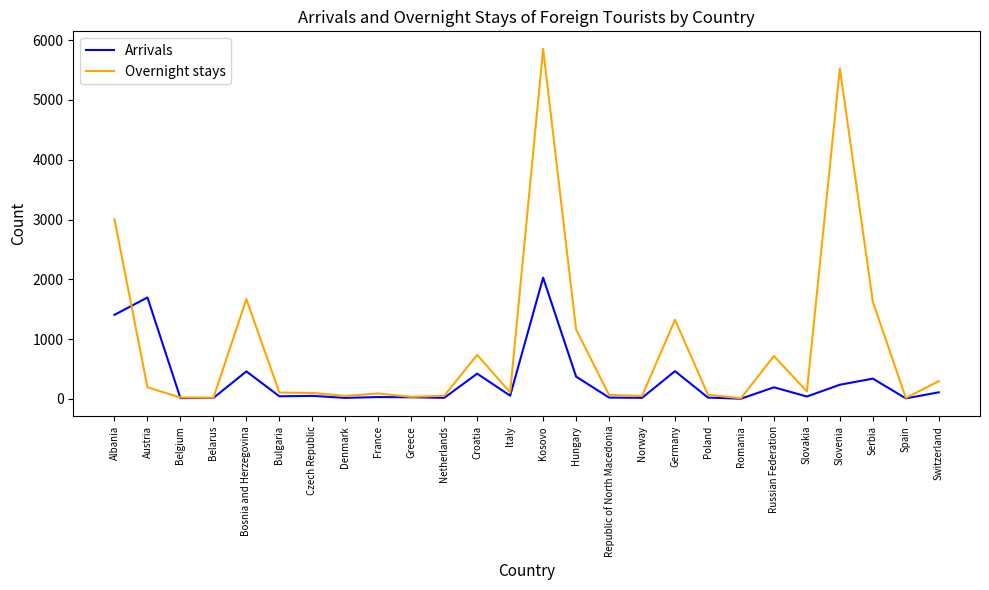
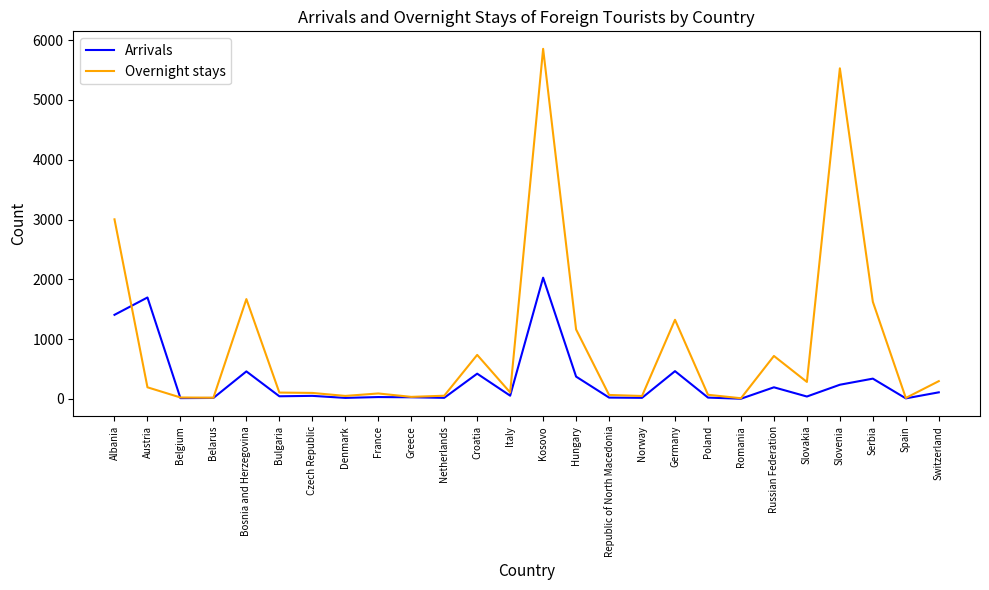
Overnight stays, Slovakia: 100 -> 300
